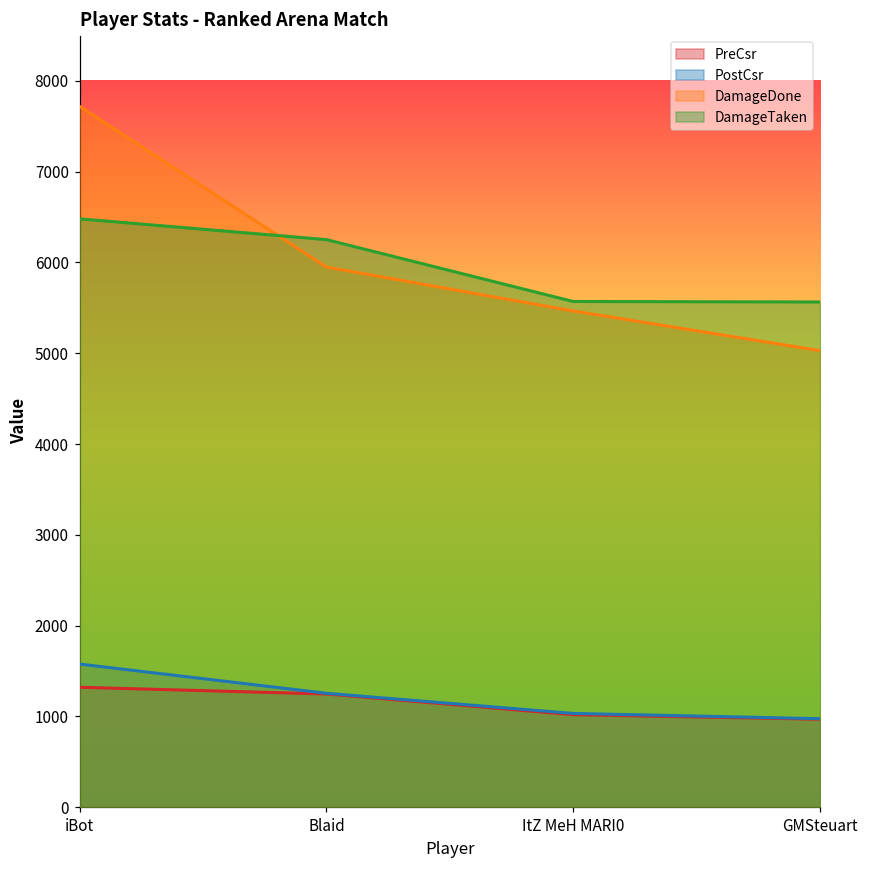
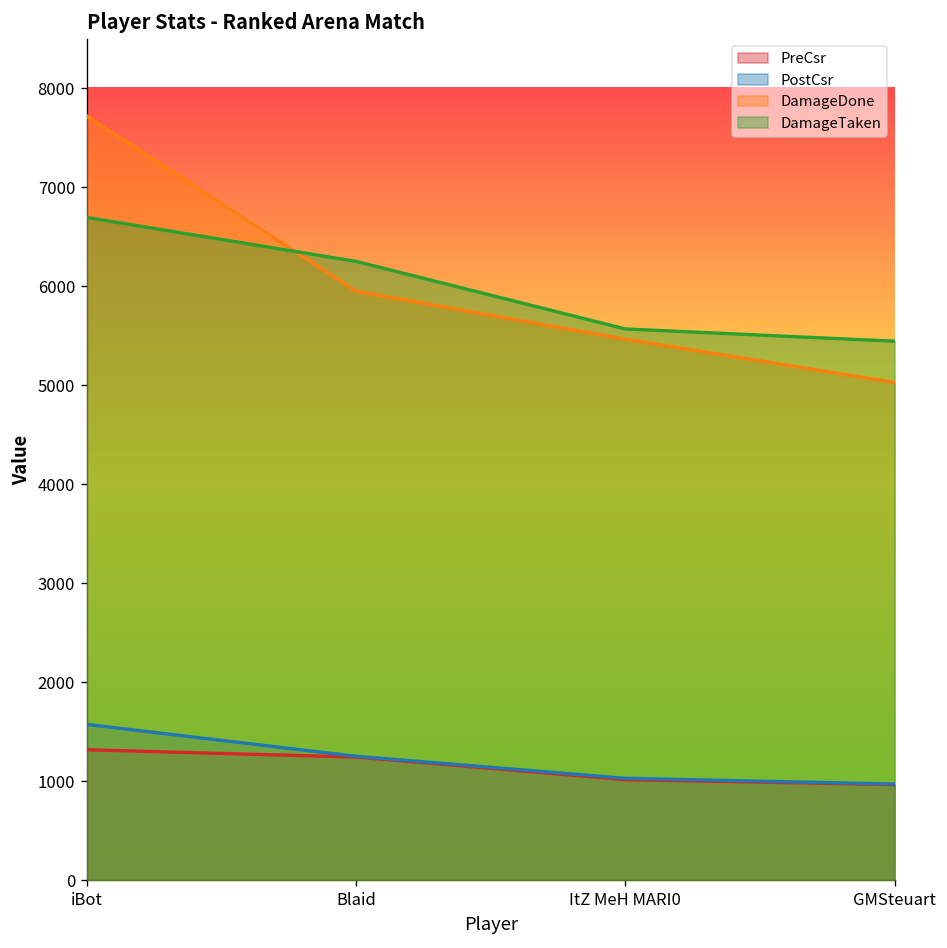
DamageTaken, iBot: 6500 -> 6700
DamageTaken, GMSteuart: 5600 -> 5400
